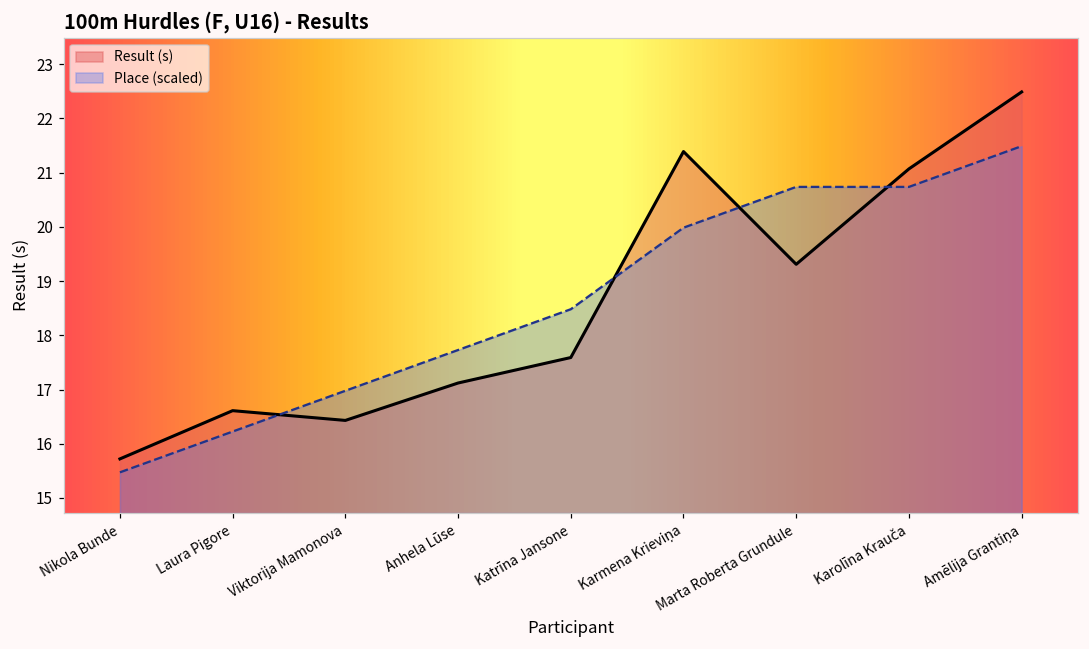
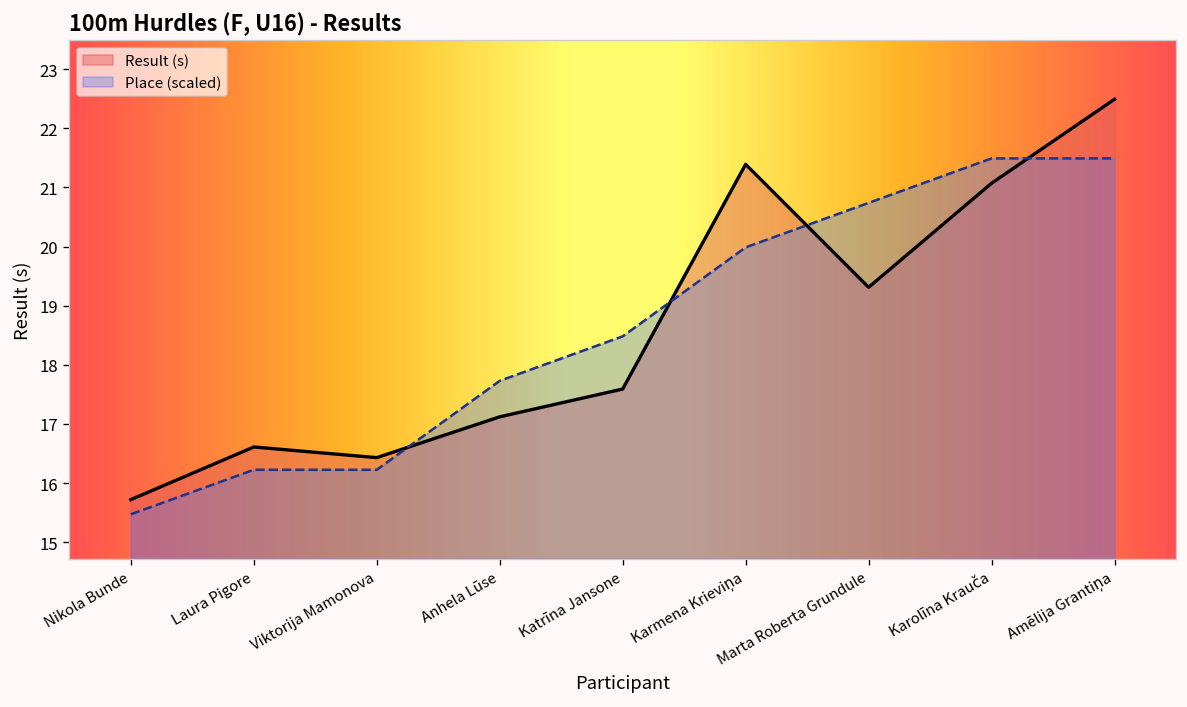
Place (scaled), Viktorija Mamonova: 17.0 -> 16.2
Place (scaled), Karolīna Krauča: 20.7 -> 21.5
